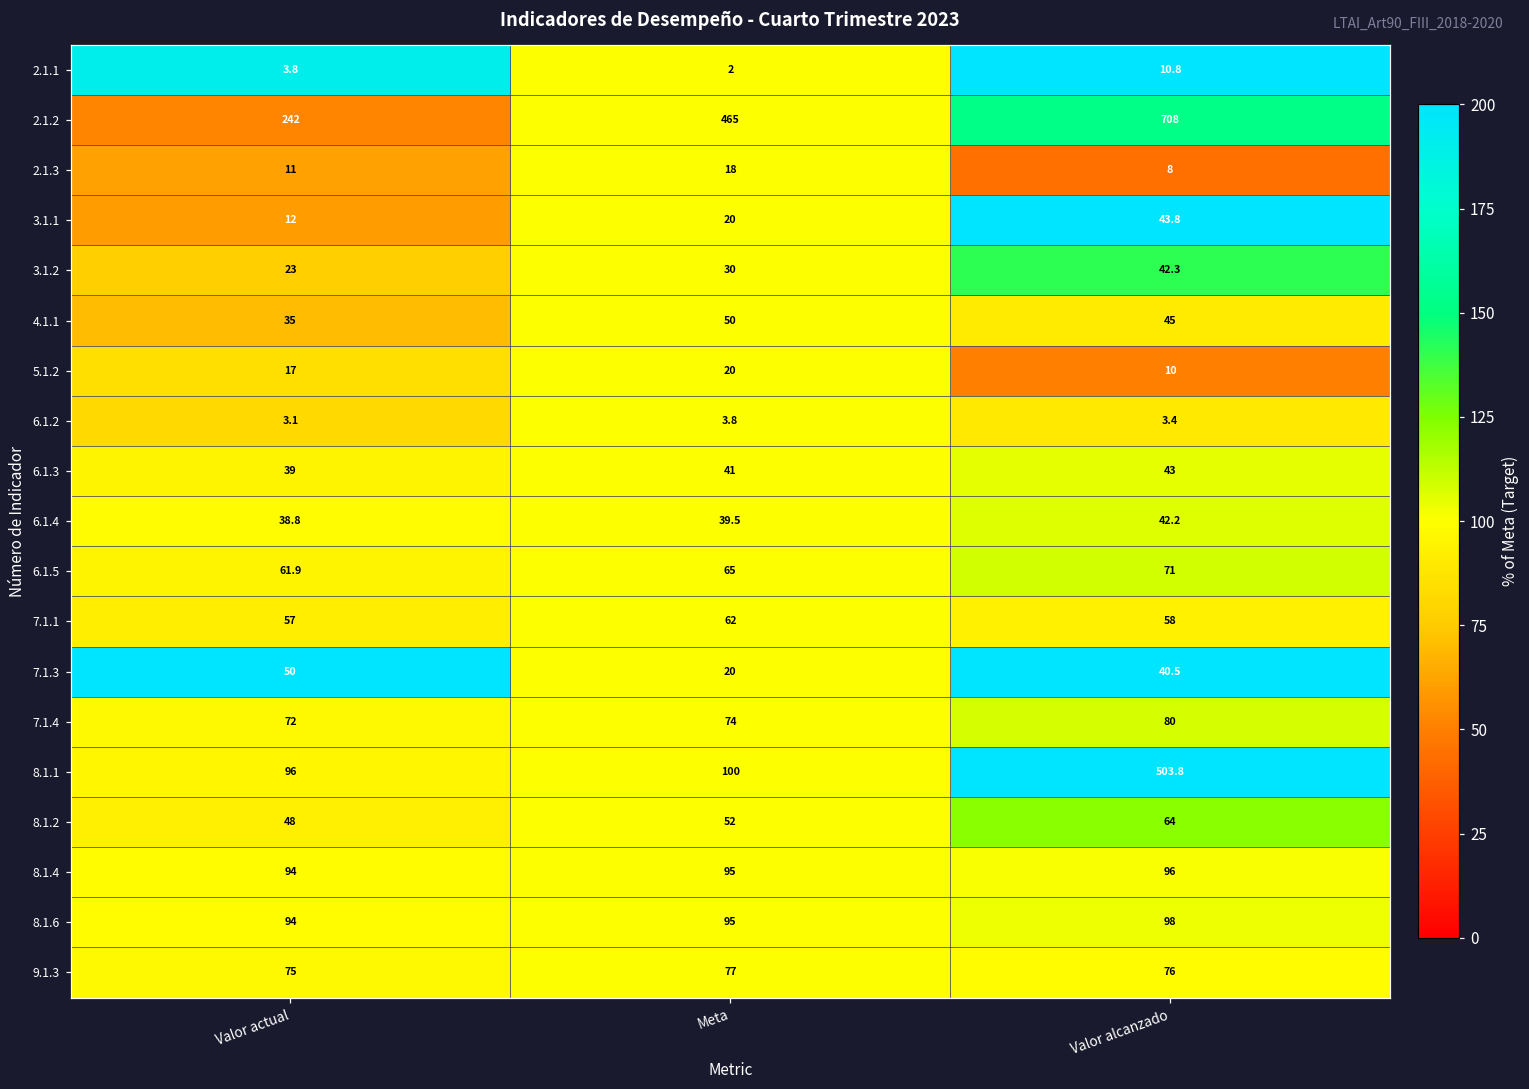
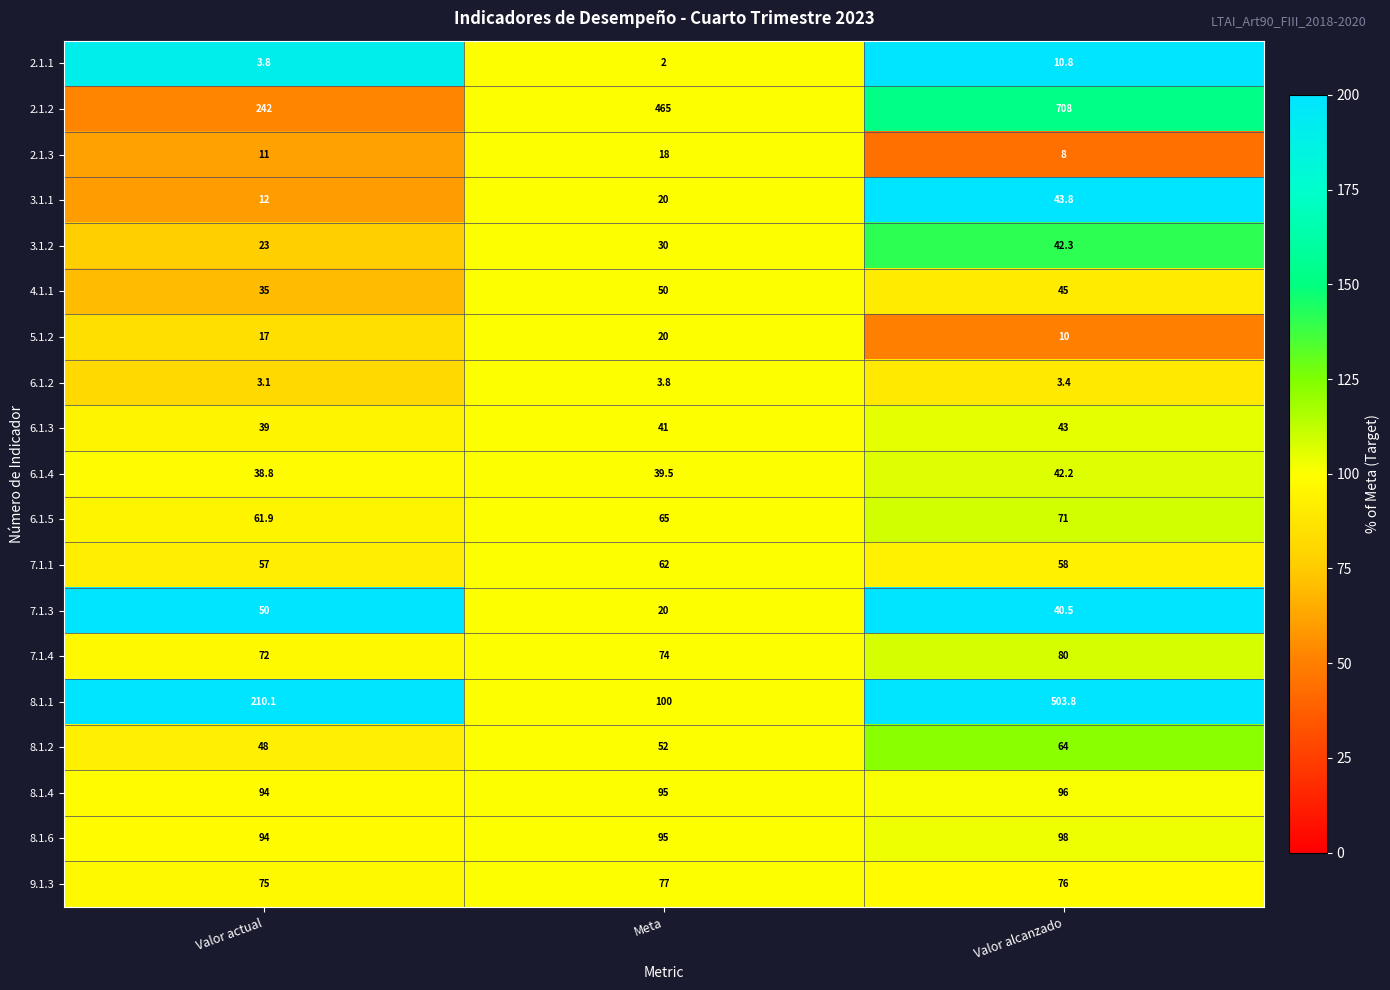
8.1.1, Valor actual: 96 -> 210.1
